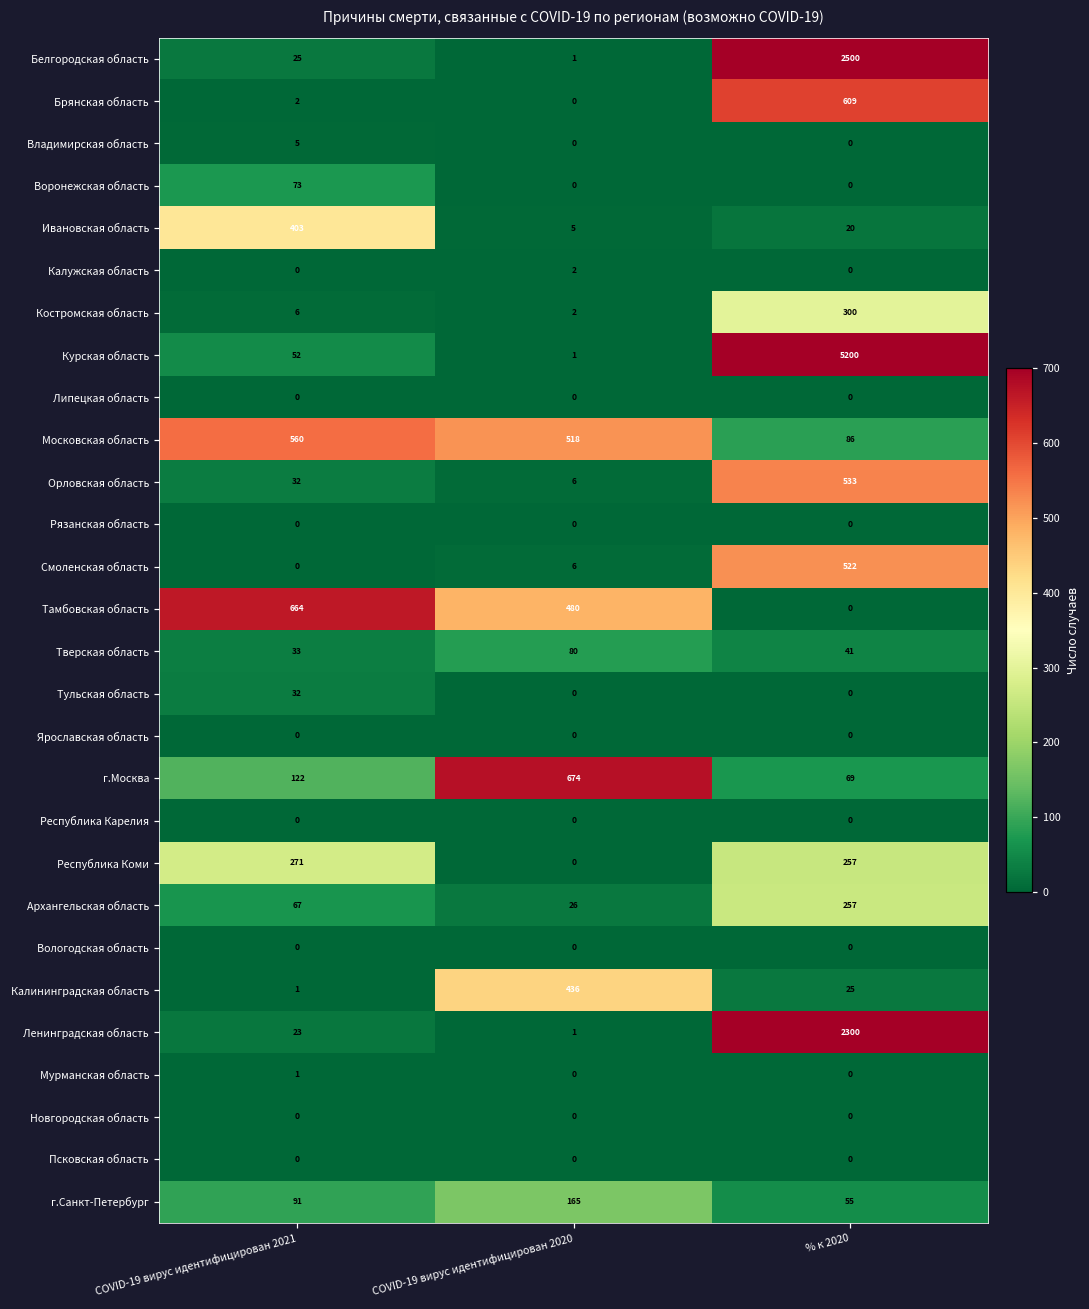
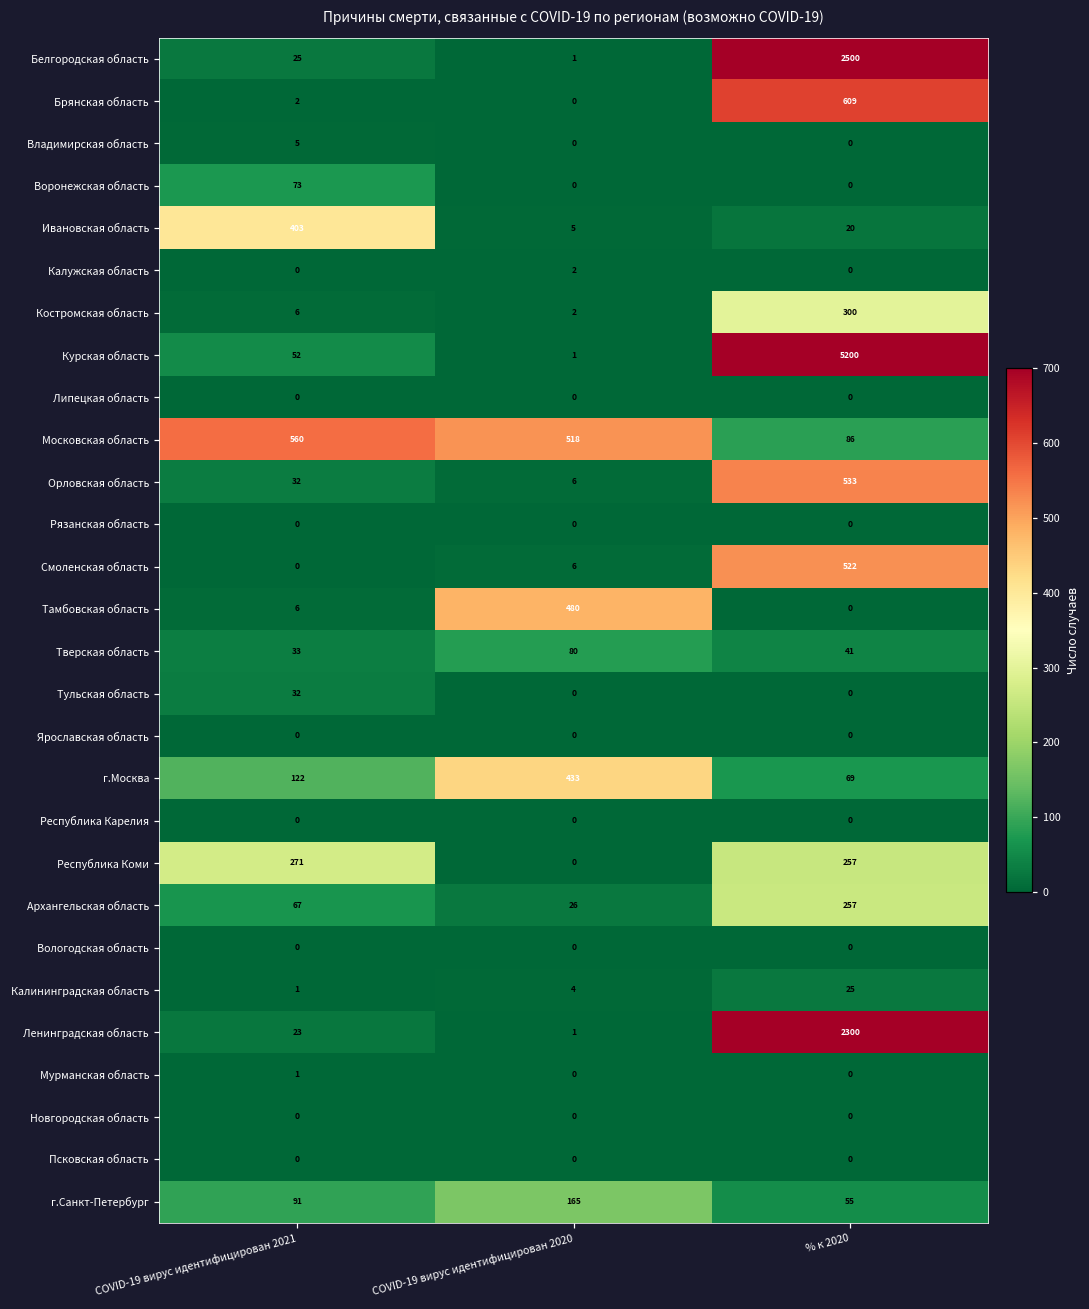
Тамбовская область, COVID-19 вирус идентифицирован 2021: 664 -> 6
г.Москва, COVID-19 вирус идентифицирован 2020: 674 -> 433
Калининградская область, COVID-19 вирус идентифицирован 2020: 436 -> 4
